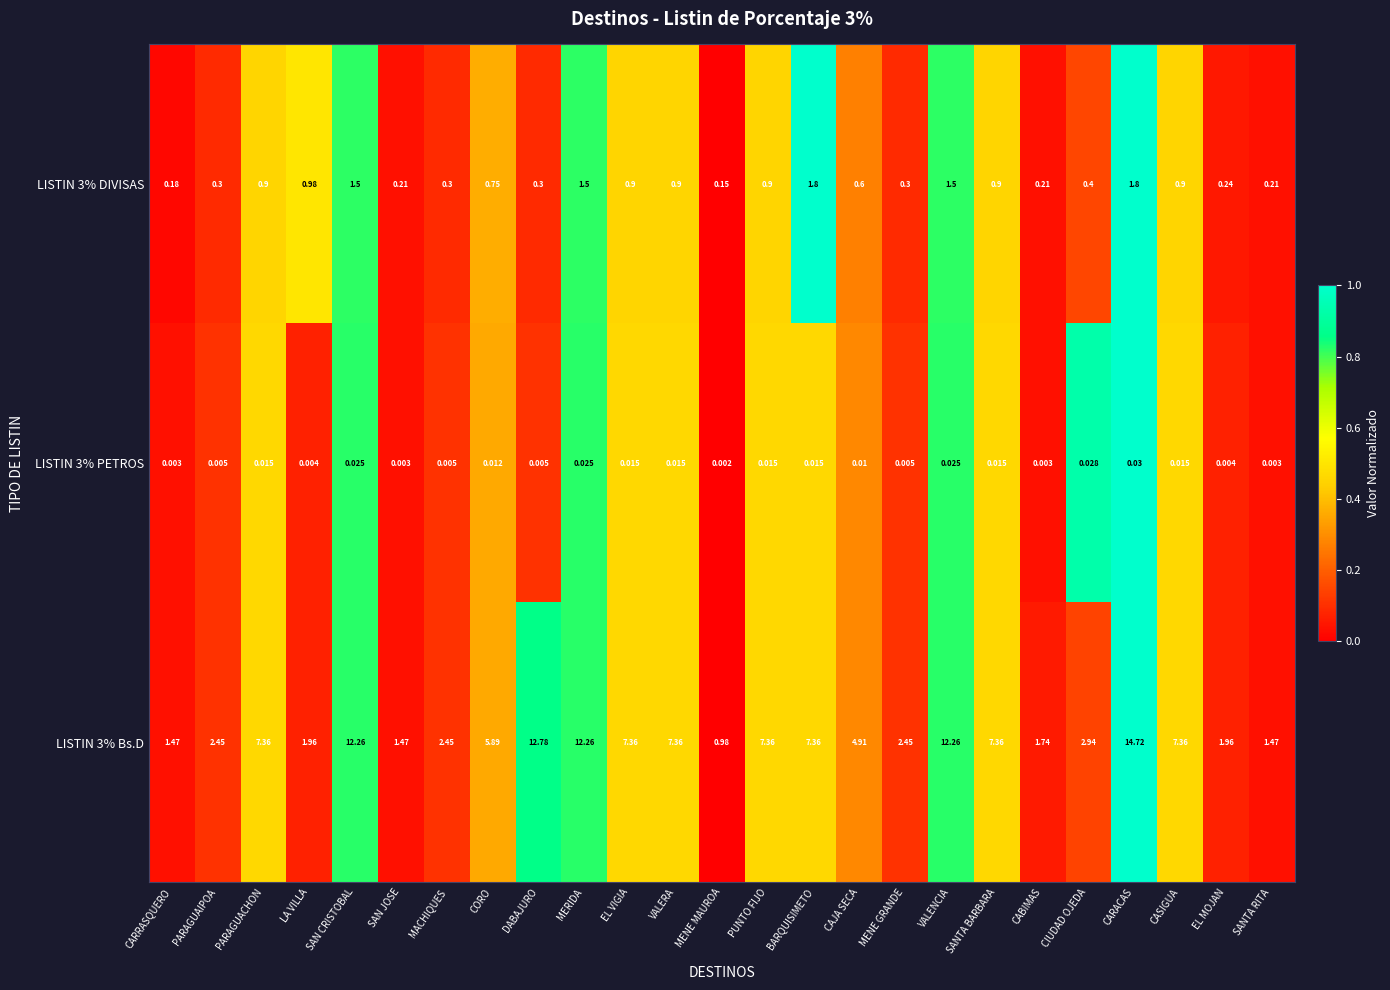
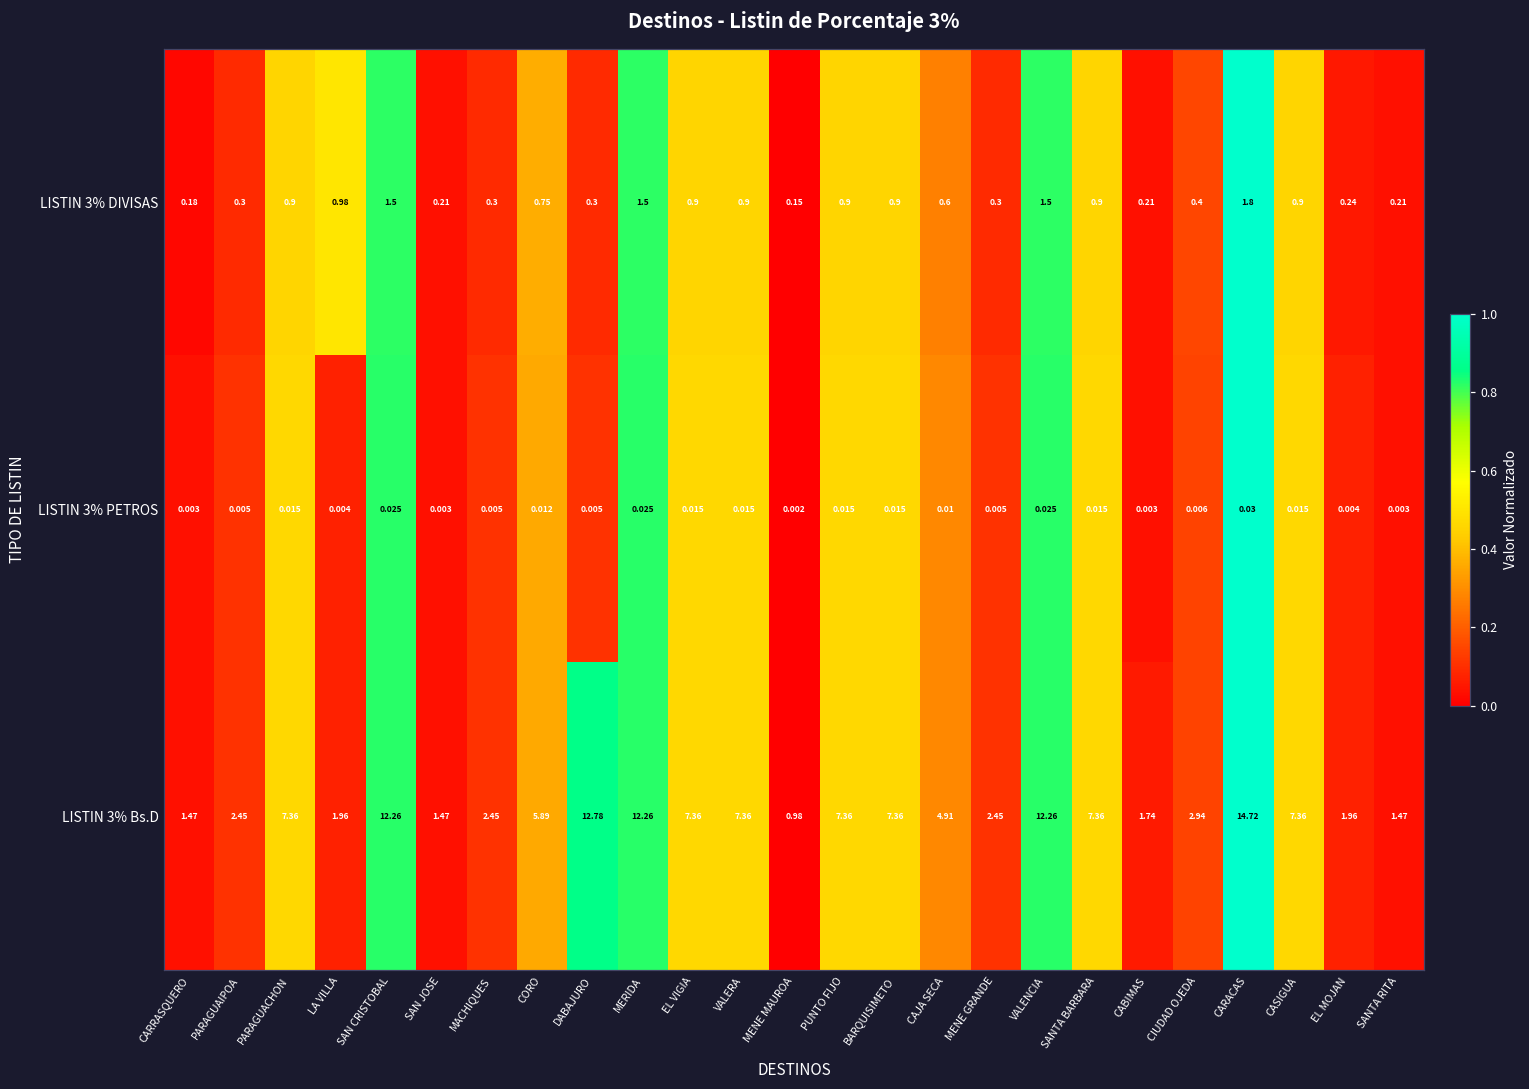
LISTIN 3% DIVISAS, BARQUISIMETO: 1.8 -> 0.9
LISTIN 3% PETROS, CIUDAD OJEDA: 0.028 -> 0.006
